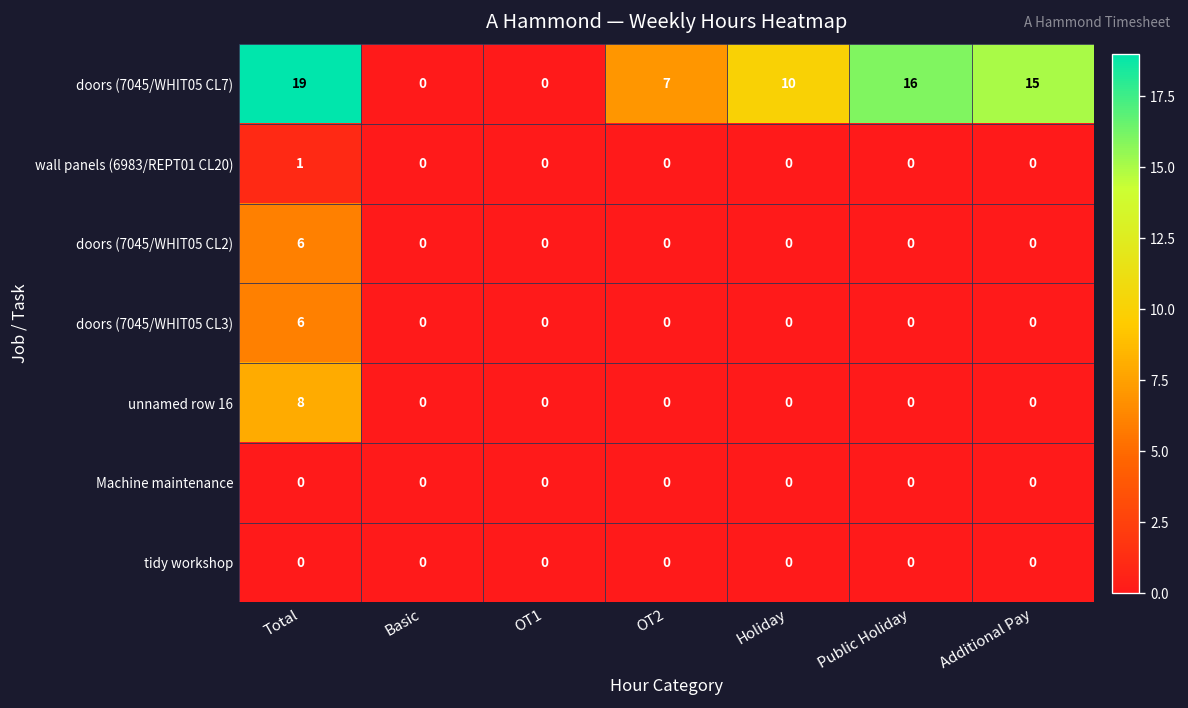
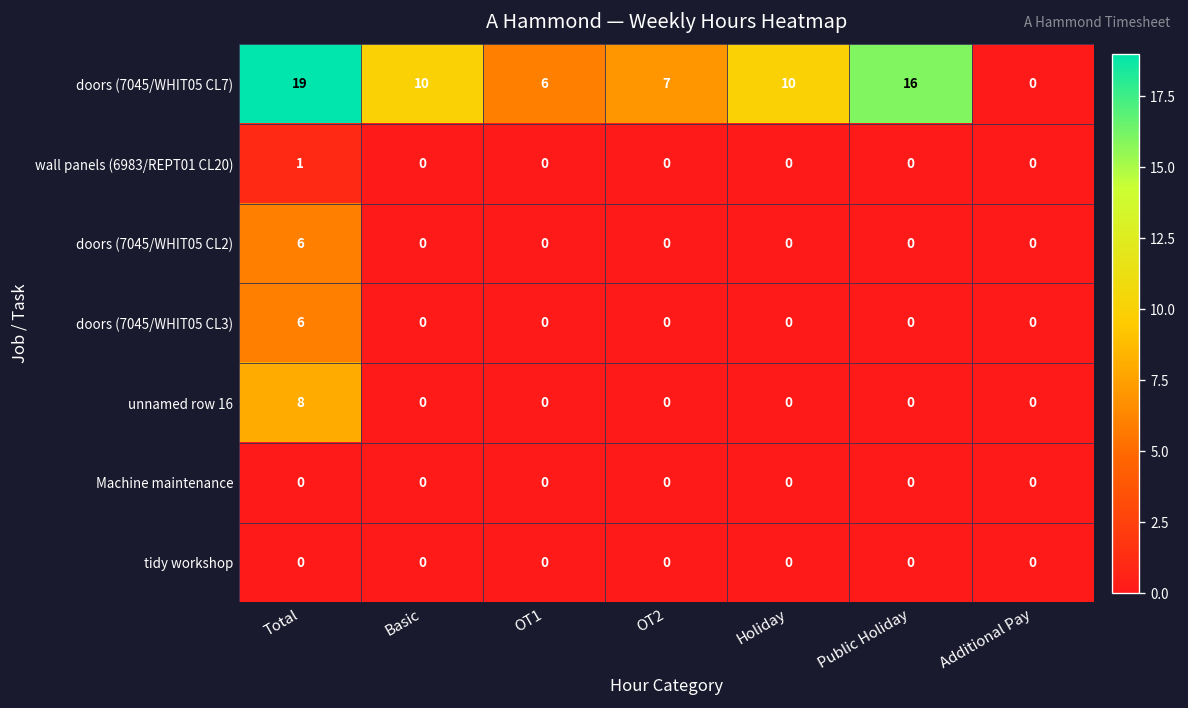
doors (7045/WHIT05 CL7), Basic: 0 -> 10
doors (7045/WHIT05 CL7), OT1: 0 -> 6
doors (7045/WHIT05 CL7), Additional Pay: 15 -> 0
